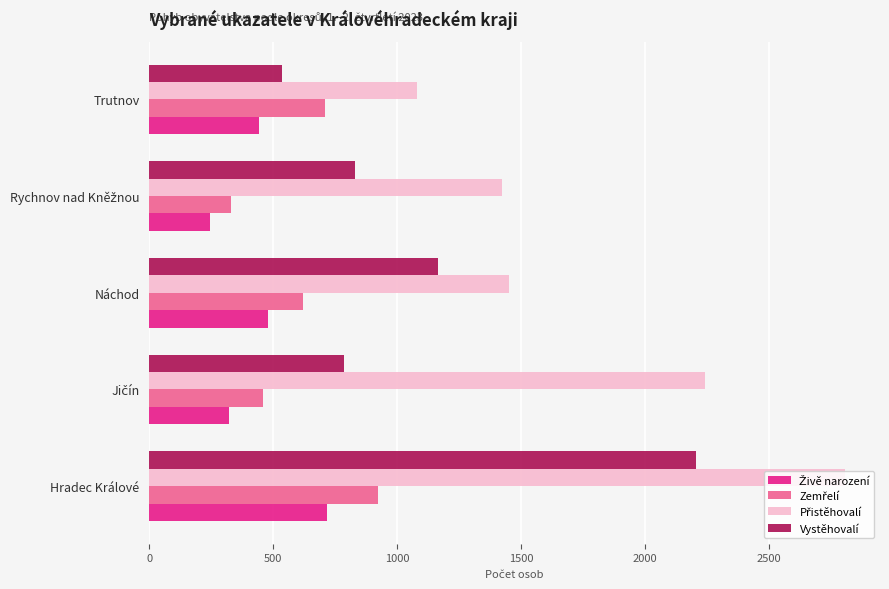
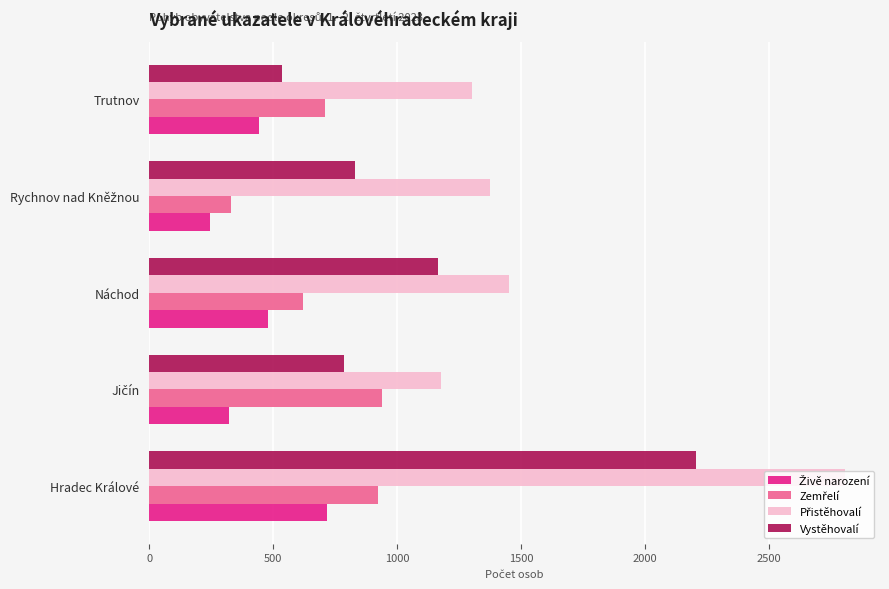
Přistěhovalí, Trutnov: 1080 -> 1300
Přistěhovalí, Rychnov nad Kněžnou: 1420 -> 1370
Přistěhovalí, Jičín: 2240 -> 1180
Zemřelí, Jičín: 460 -> 940
